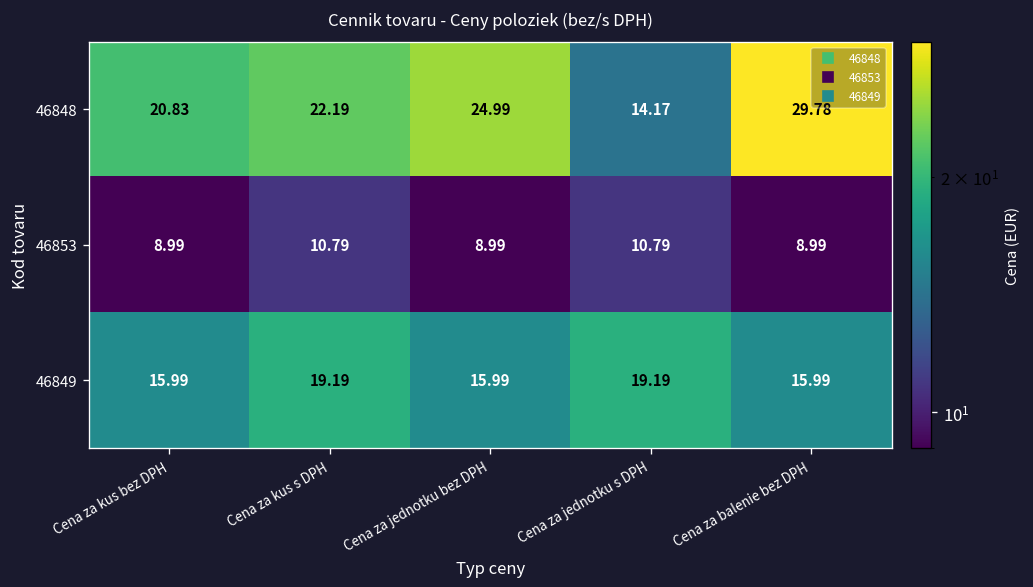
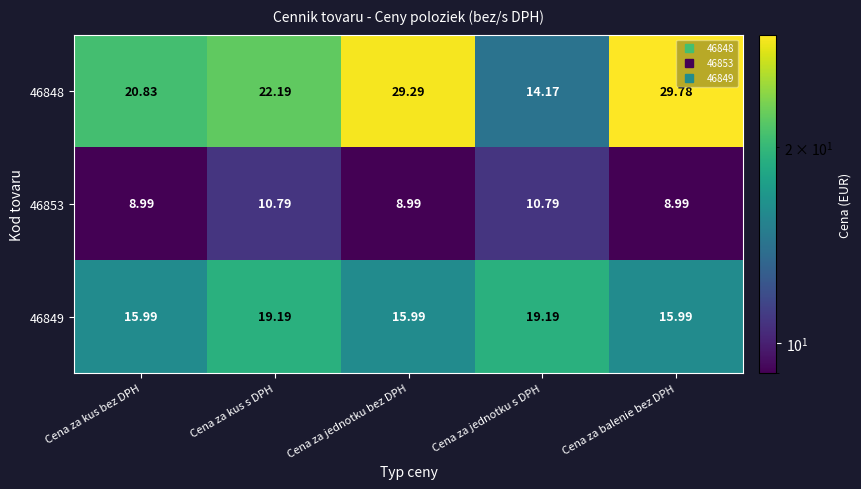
46848, Cena za jednotku bez DPH: 24.99 -> 29.29
